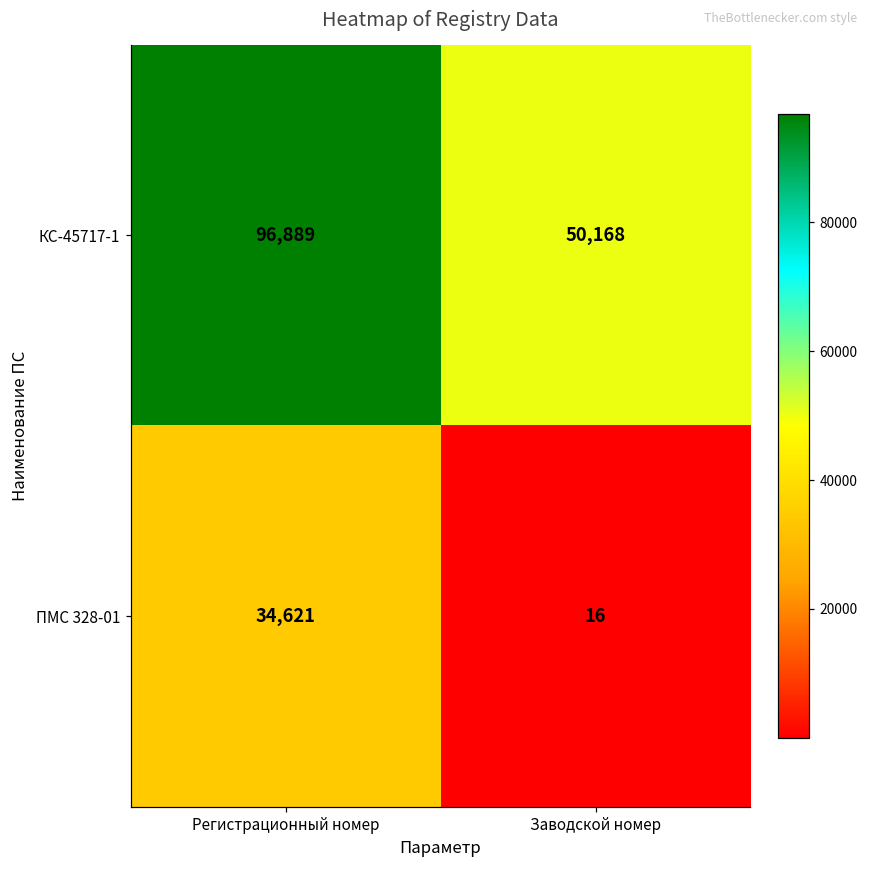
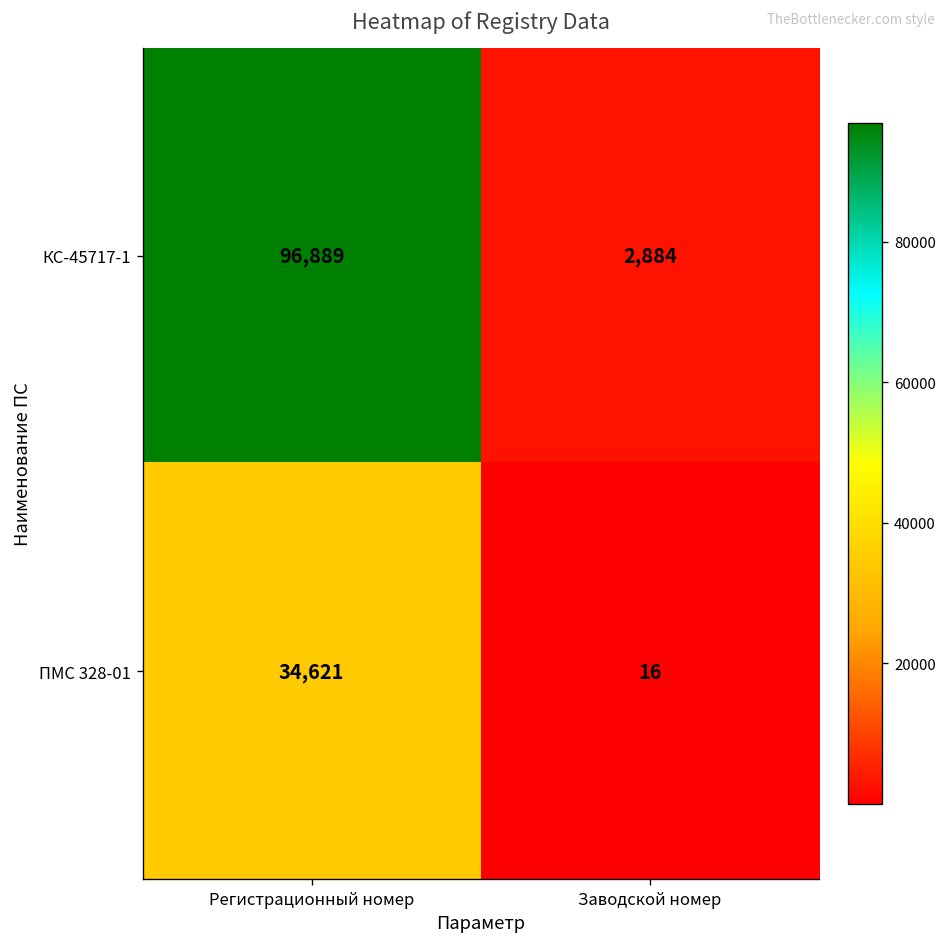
КС-45717-1, Заводской номер: 50,168 -> 2,884
